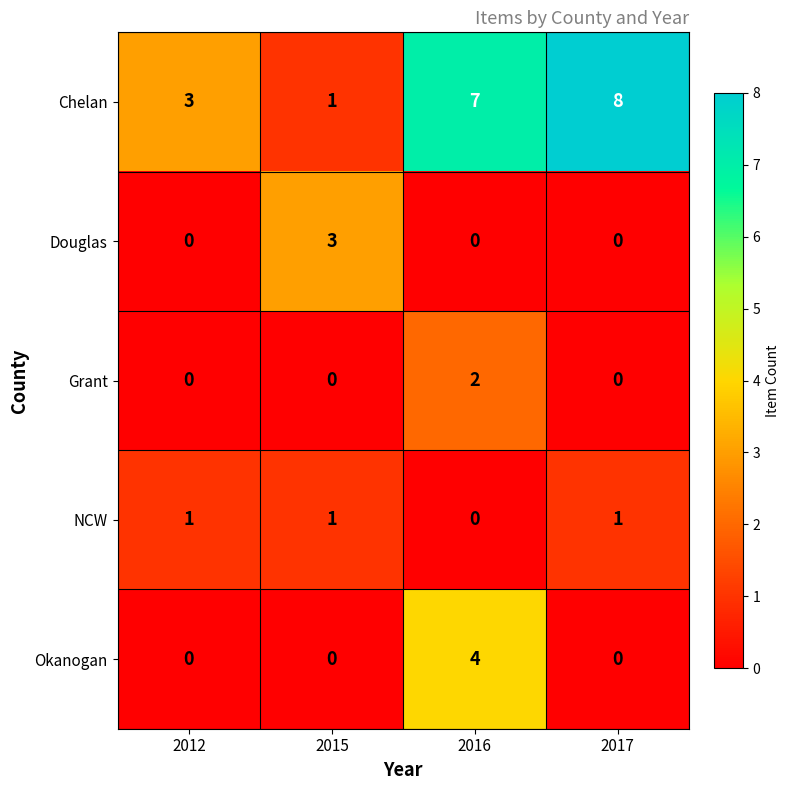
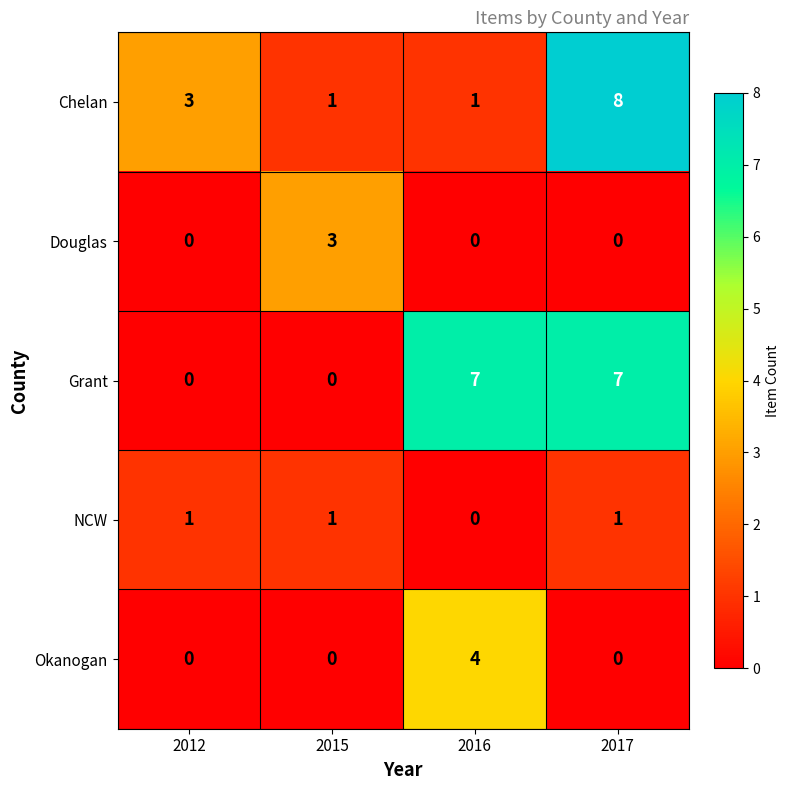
Chelan, 2016: 7 -> 1
Grant, 2016: 2 -> 7
Grant, 2017: 0 -> 7
